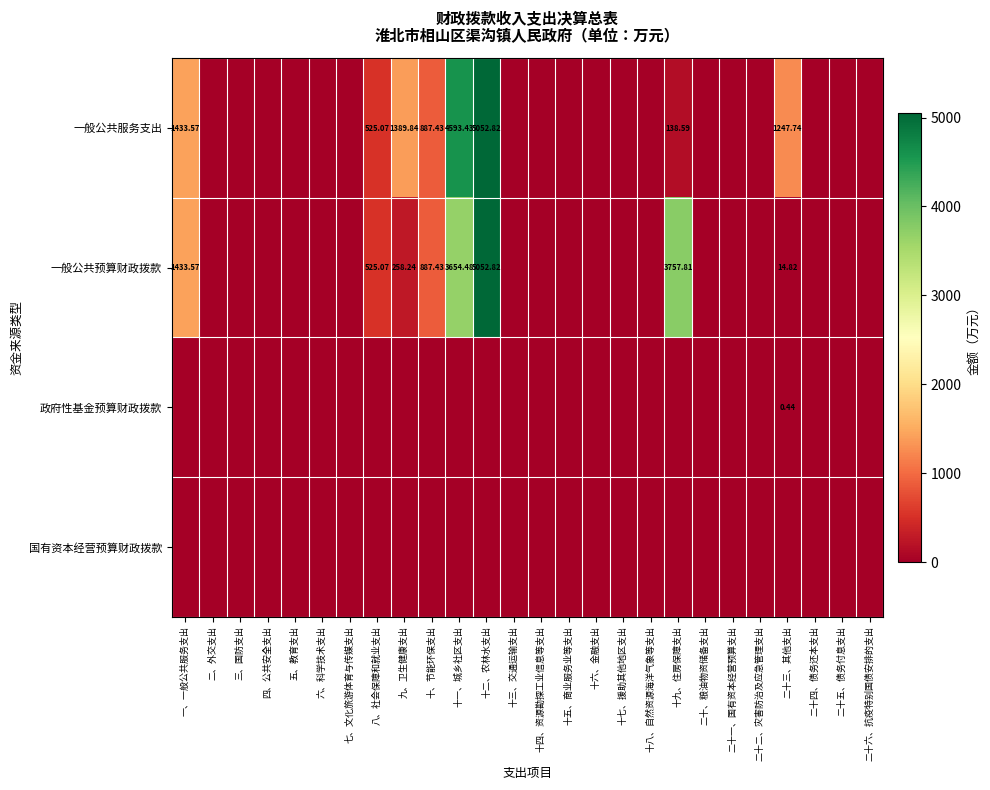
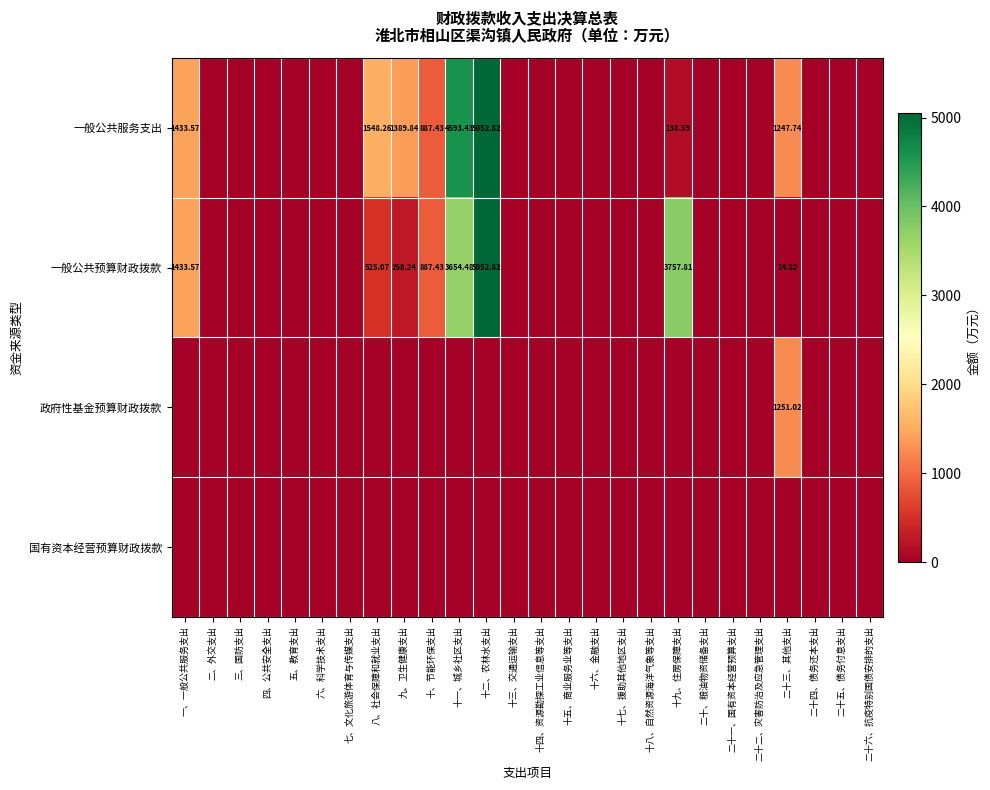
一般公共服务支出, 八、社会保障和就业支出: 525.07 -> 1548.26
政府性基金预算财政拨款, 二十三、其他支出: 0.44 -> 1251.02
